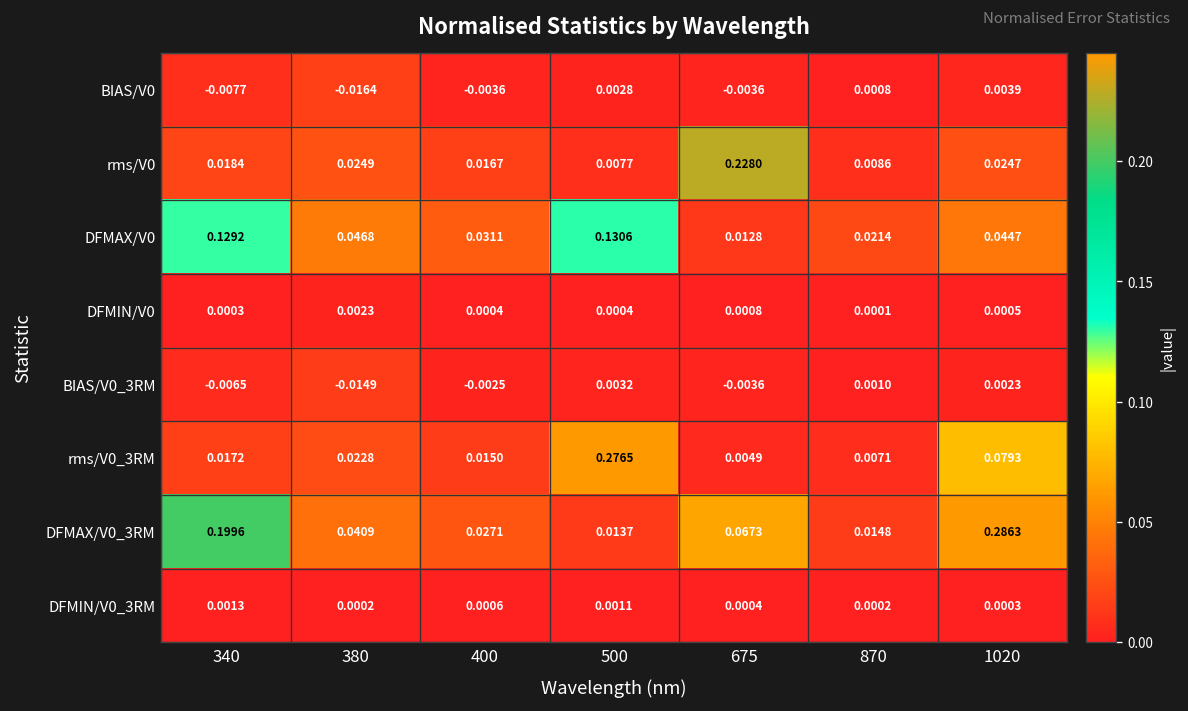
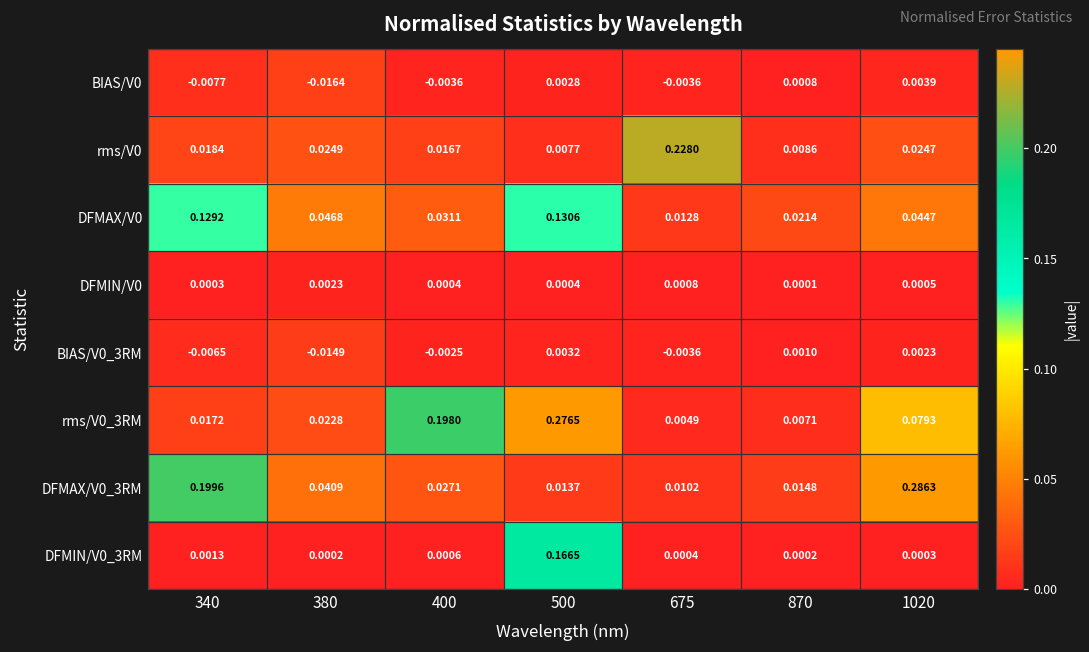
rms/V0_3RM, 400: 0.0150 -> 0.1980
DFMAX/V0_3RM, 675: 0.0673 -> 0.0102
DFMIN/V0_3RM, 500: 0.0011 -> 0.1665
